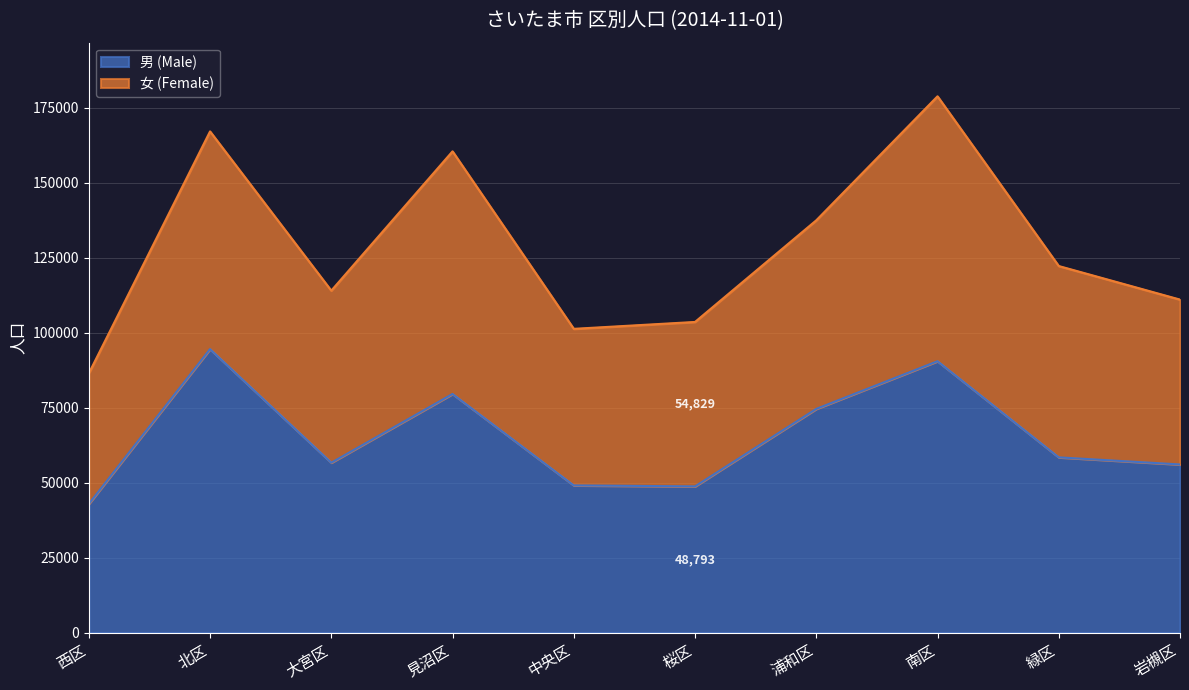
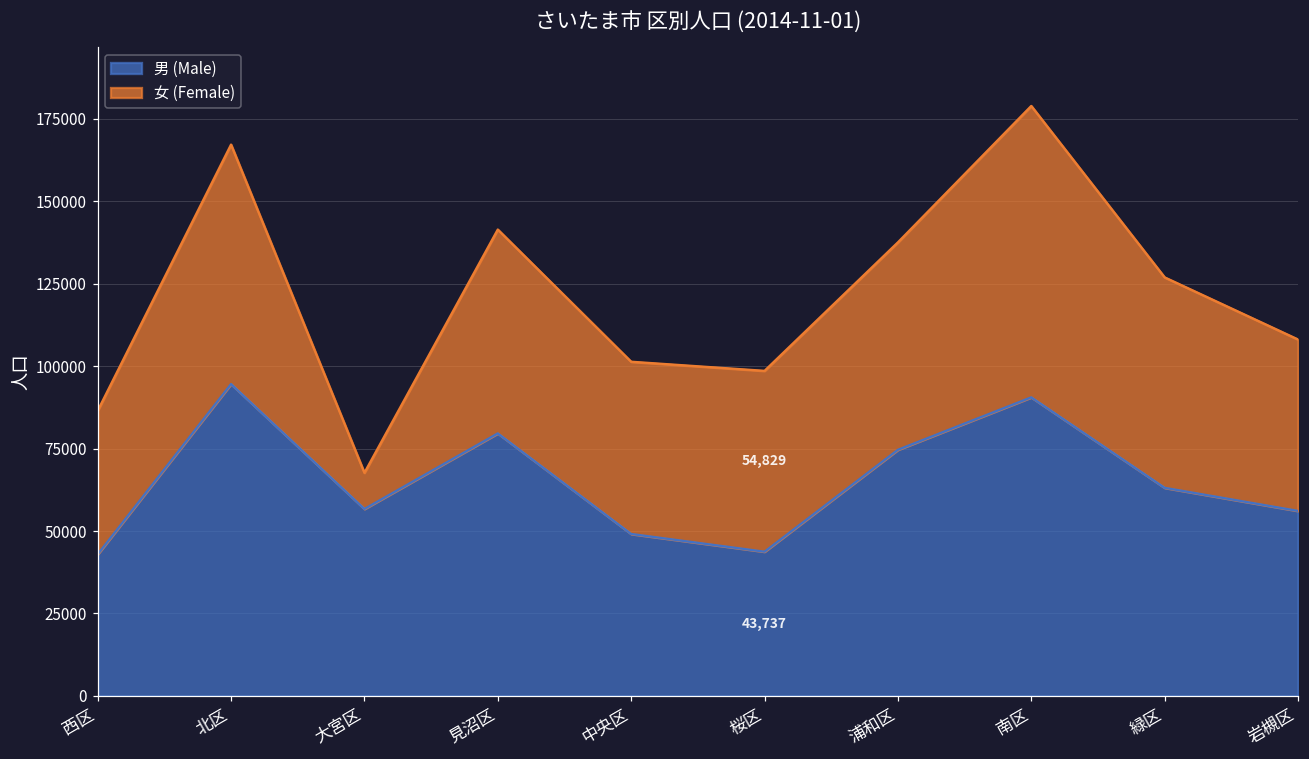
女 (Female), 大宮区: 57000 -> 11000
女 (Female), 見沼区: 81000 -> 62000
男 (Male), 桜区: 48,793 -> 43,737
男 (Male), 緑区: 58000 -> 63000
女 (Female), 岩槻区: 55000 -> 52000
